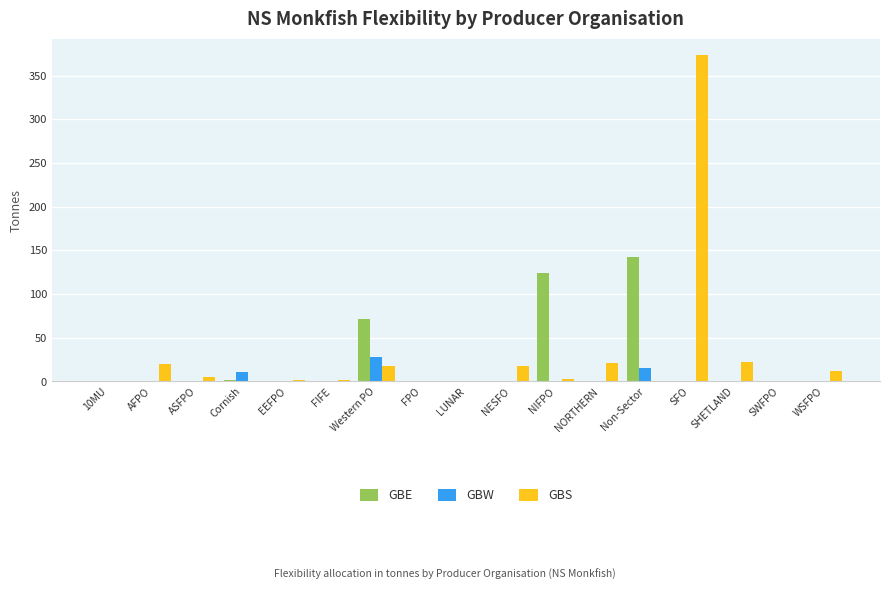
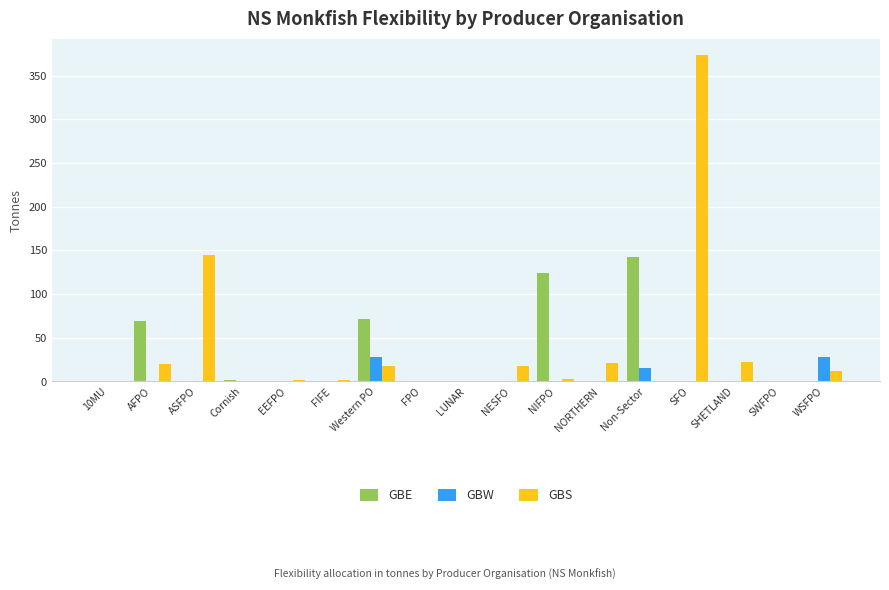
GBE, AFPO: 0 -> 70
GBS, ASFPO: 10 -> 140
GBW, Cornish: 10 -> 0
GBW, WSFPO: 0 -> 30
